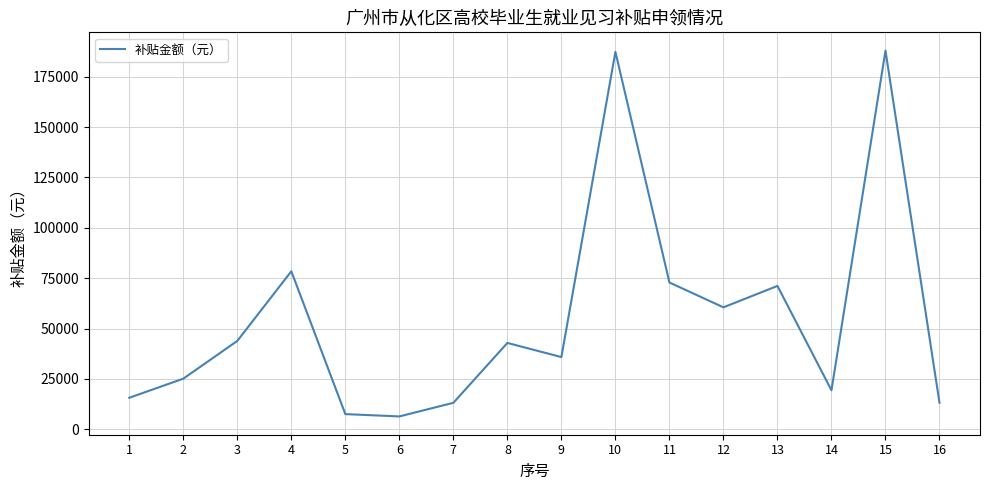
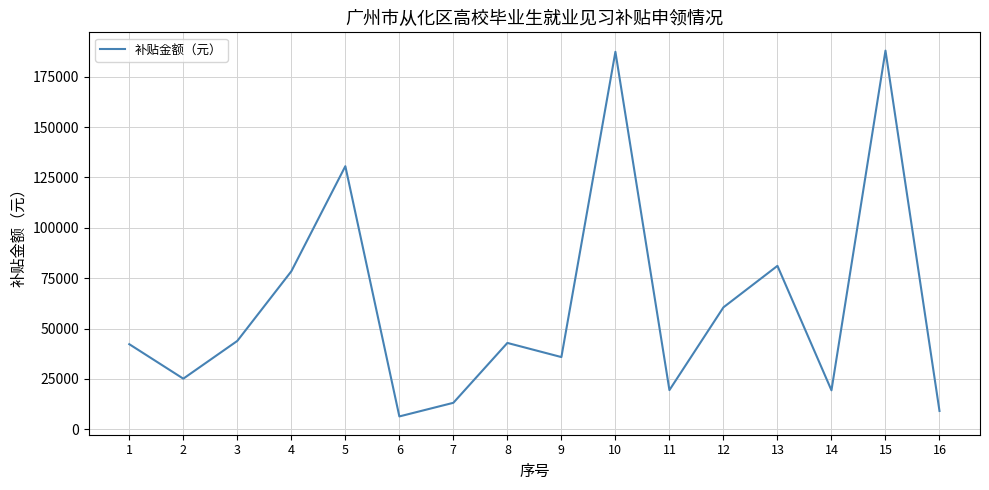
1: 16000 -> 42000
5: 8000 -> 131000
11: 73000 -> 19000
13: 71000 -> 81000
16: 13000 -> 9000
